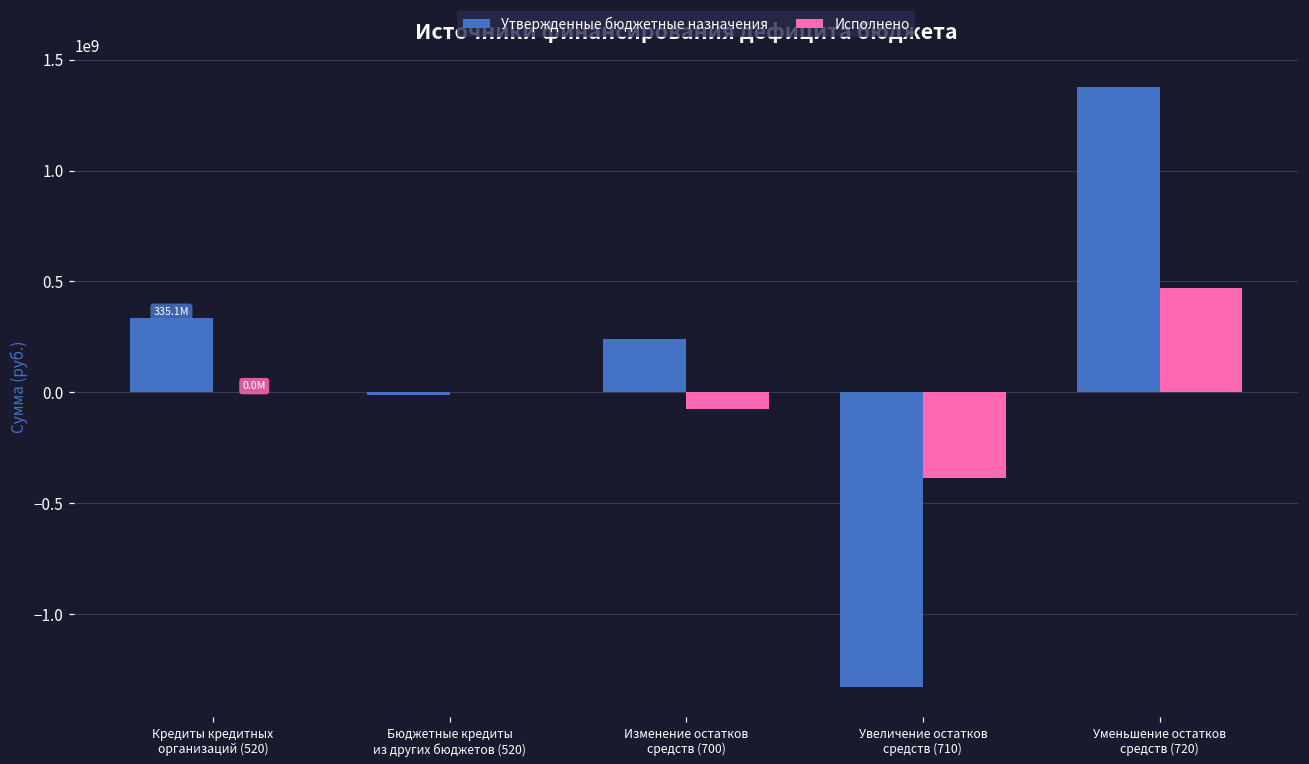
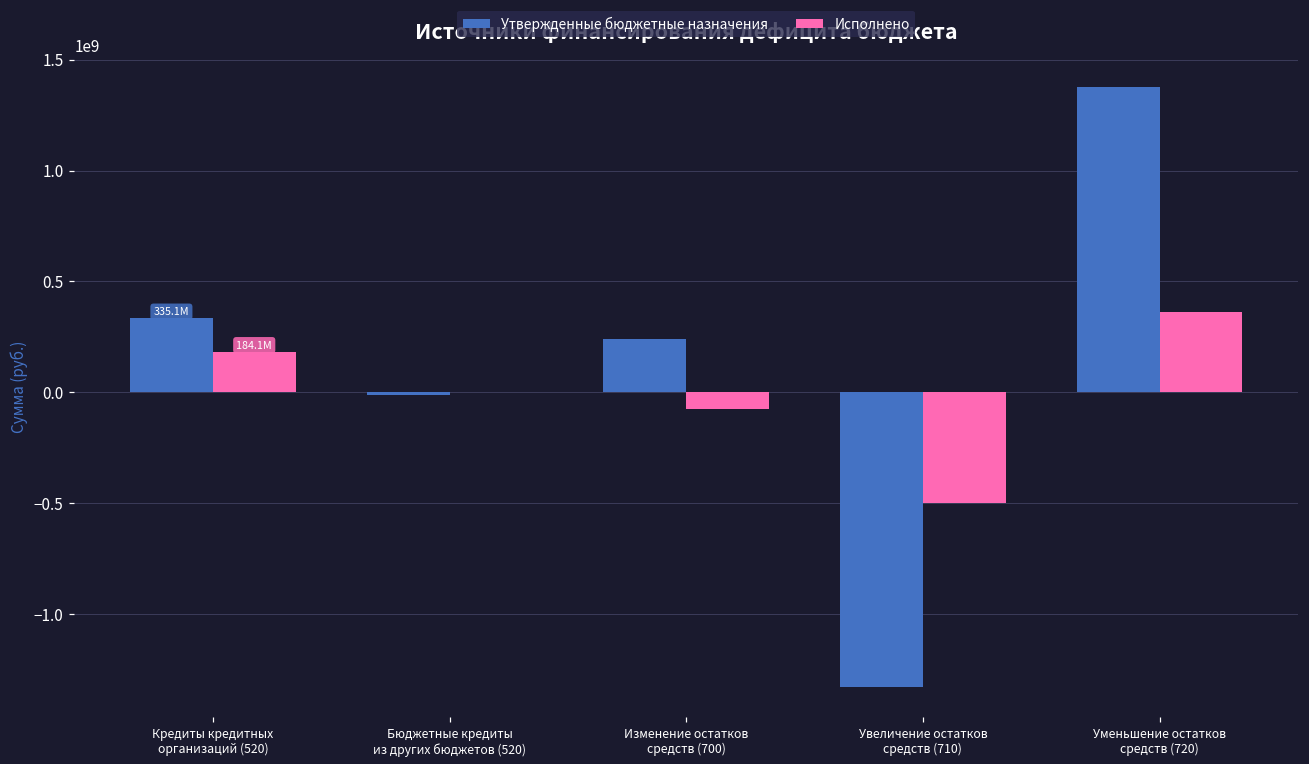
Исполнено, Кредиты кредитных организаций (520): 0.0M -> 184.1M
Исполнено, Увеличение остатков средств (710): -390000000 -> -500000000
Исполнено, Уменьшение остатков средств (720): 470000000 -> 360000000
